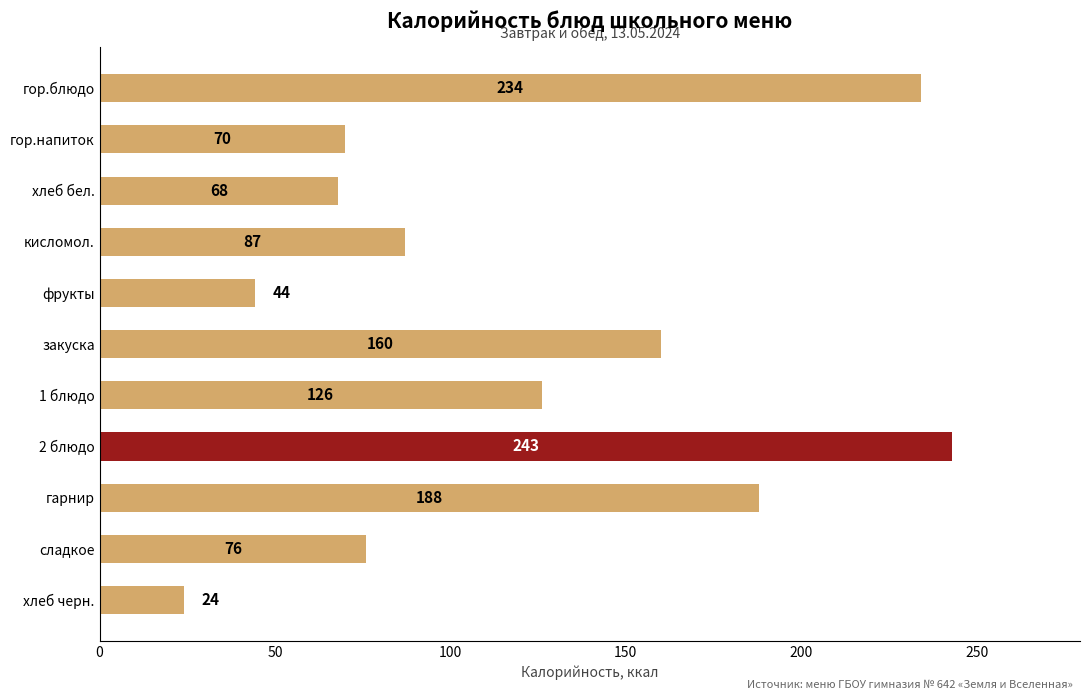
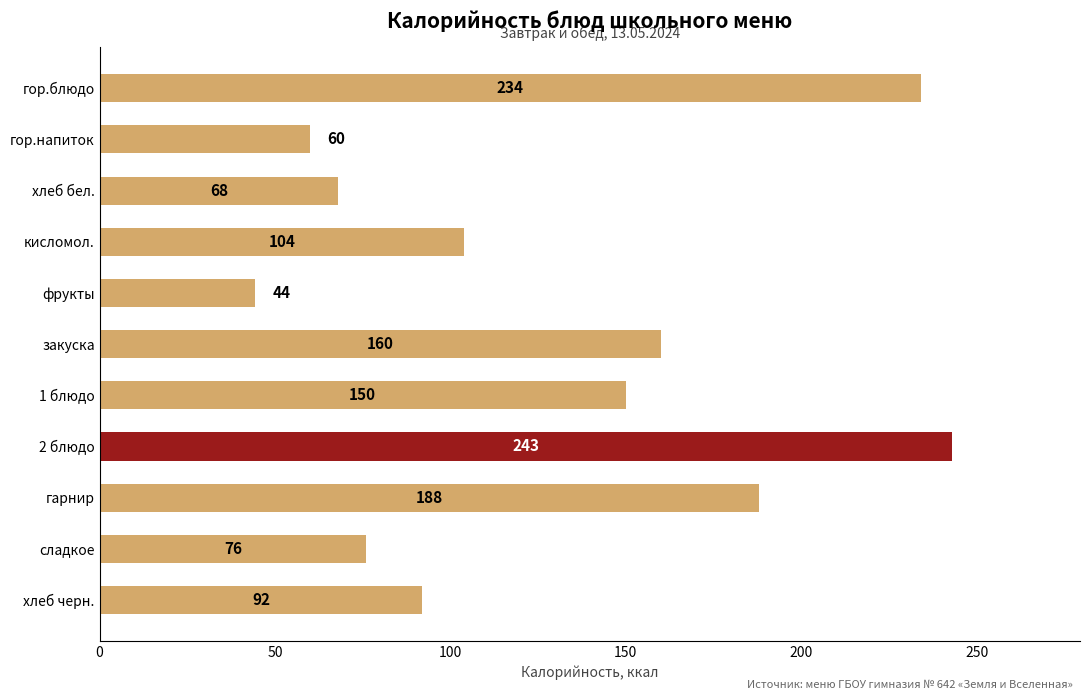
гор.напиток: 70 -> 60
кисломол.: 87 -> 104
1 блюдо: 126 -> 150
хлеб черн.: 24 -> 92
